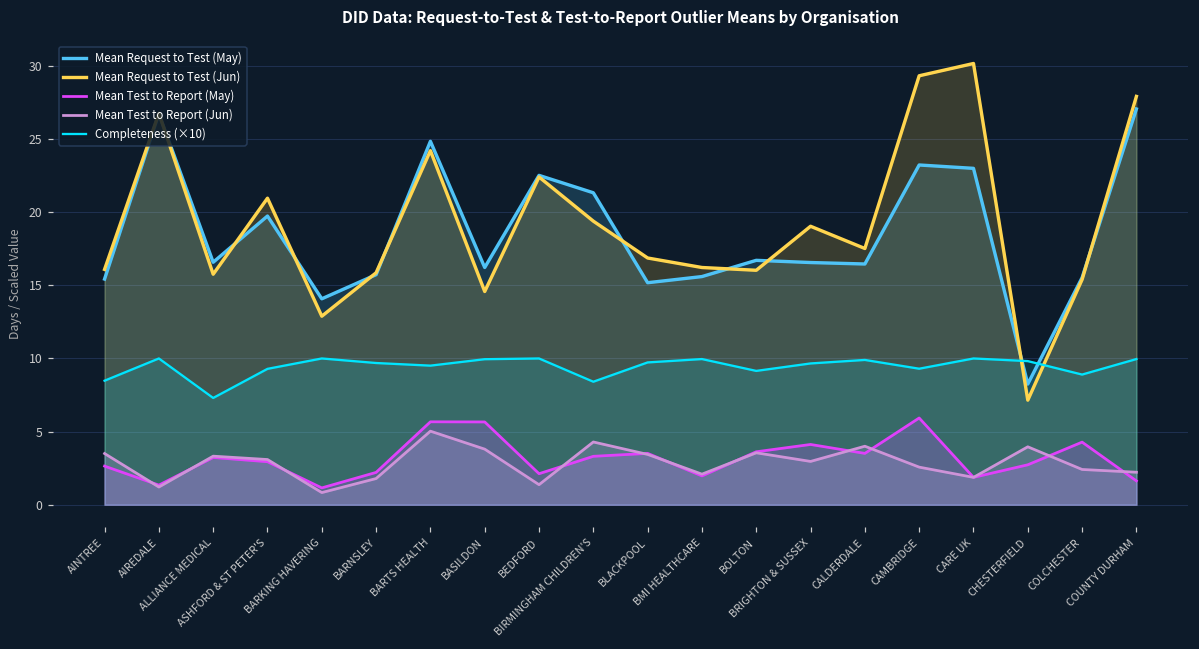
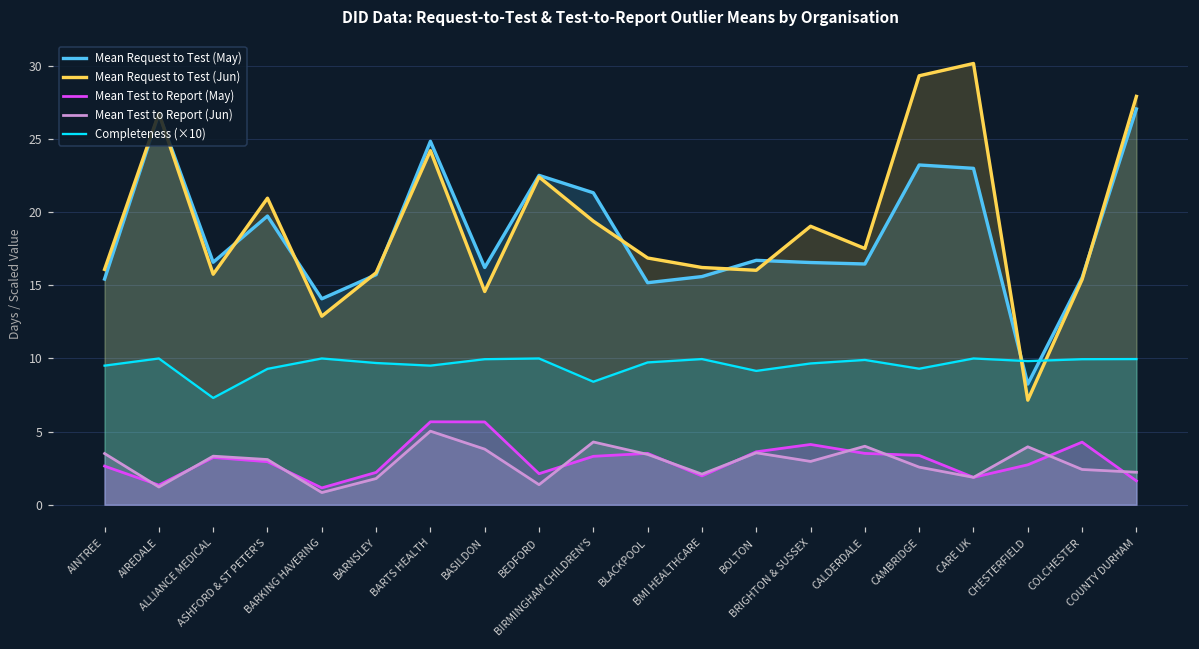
Completeness (×10), AINTREE: 8.5 -> 9.5
Mean Test to Report (May), CAMBRIDGE: 5.9 -> 3.4
Completeness (×10), COLCHESTER: 8.9 -> 10.0
